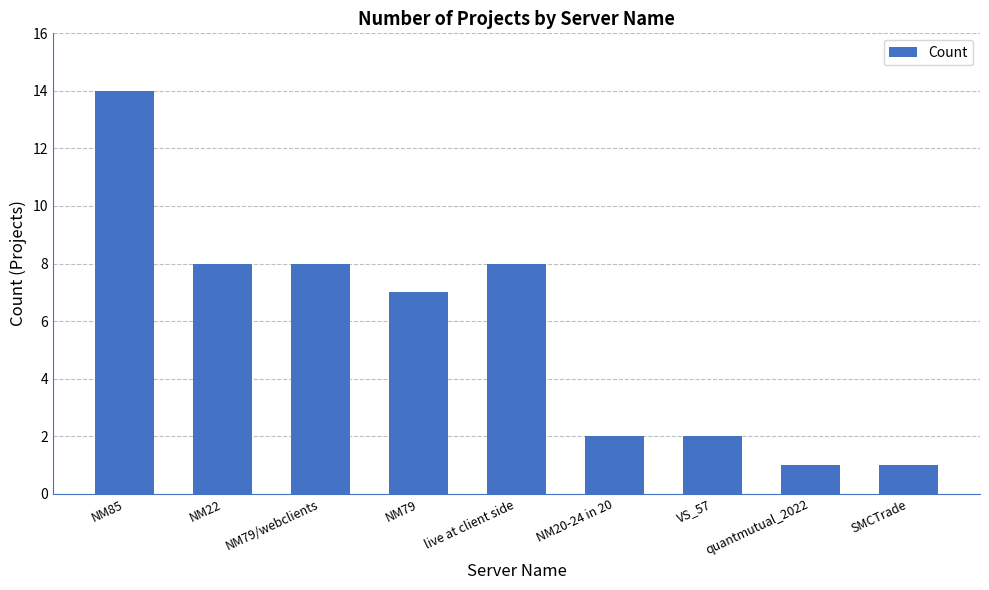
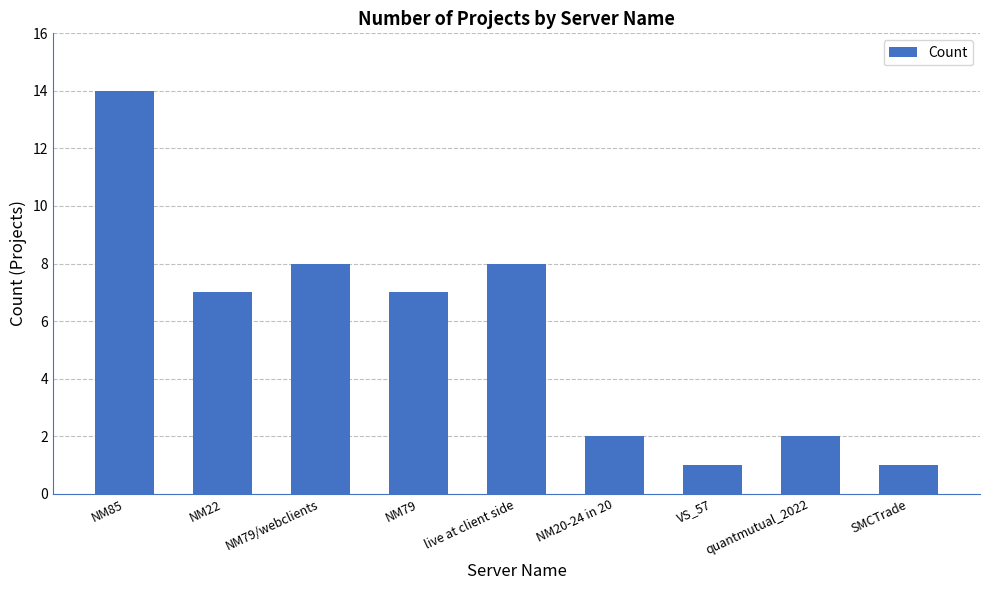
NM22: 8 -> 7
VS_57: 2 -> 1
quantmutual_2022: 1 -> 2
